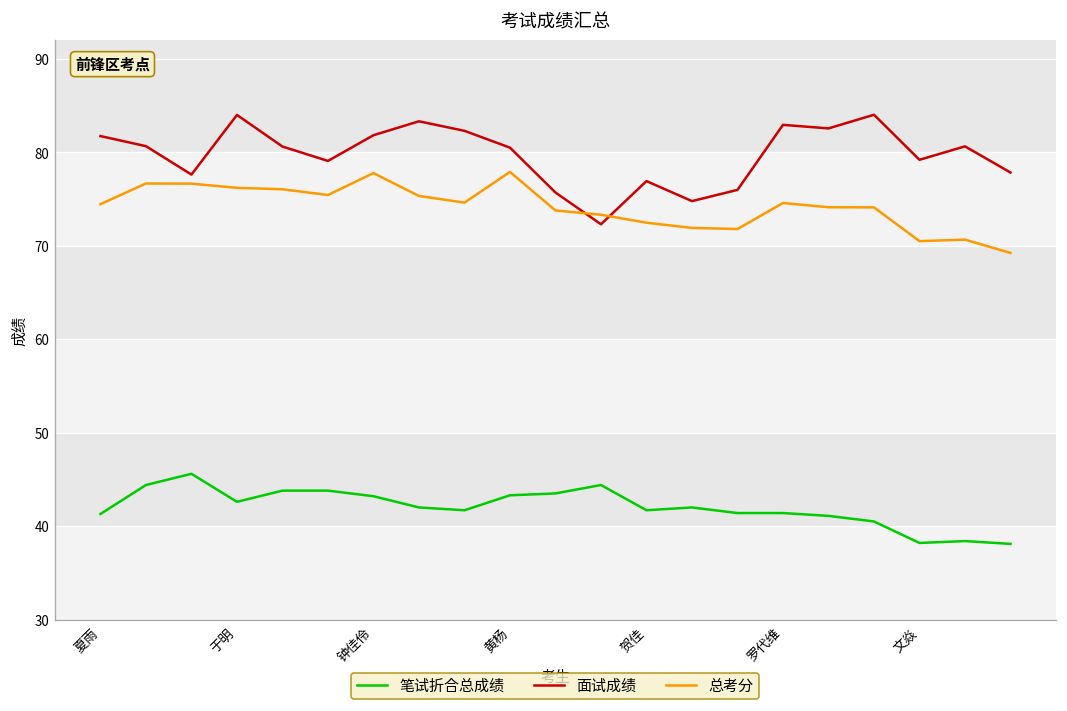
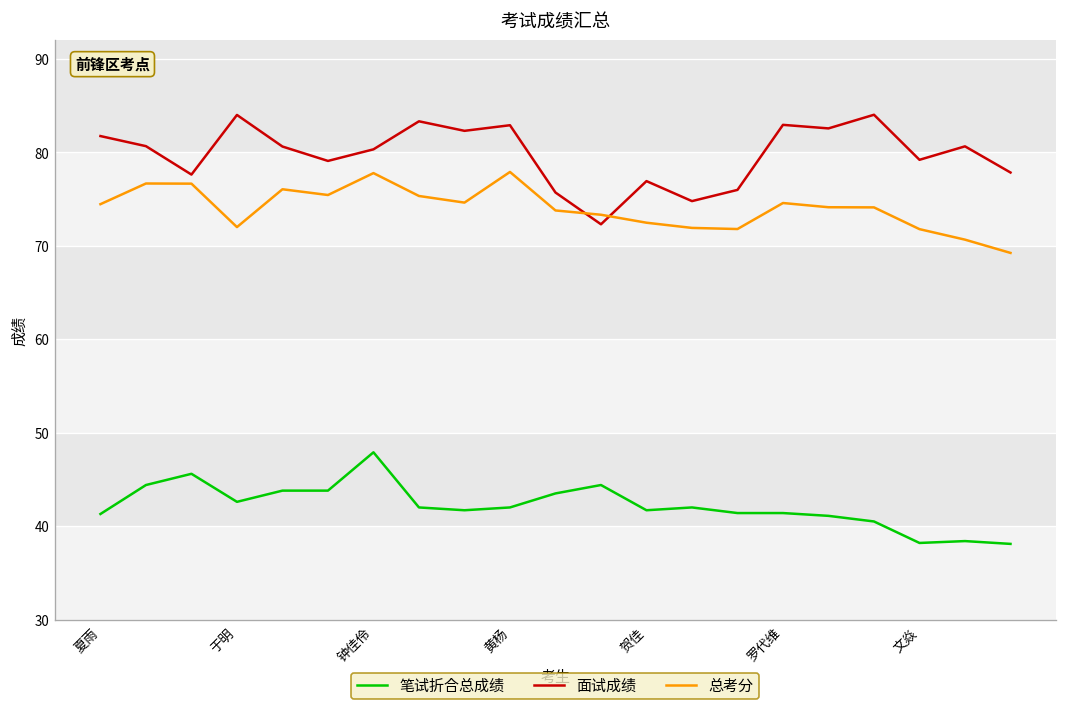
总考分, 于明: 76 -> 72
笔试折合总成绩, 钟佳伶: 43 -> 48
面试成绩, 钟佳伶: 82 -> 80
笔试折合总成绩, 黄杨: 43 -> 42
面试成绩, 黄杨: 81 -> 83
总考分, 文焱: 71 -> 72
